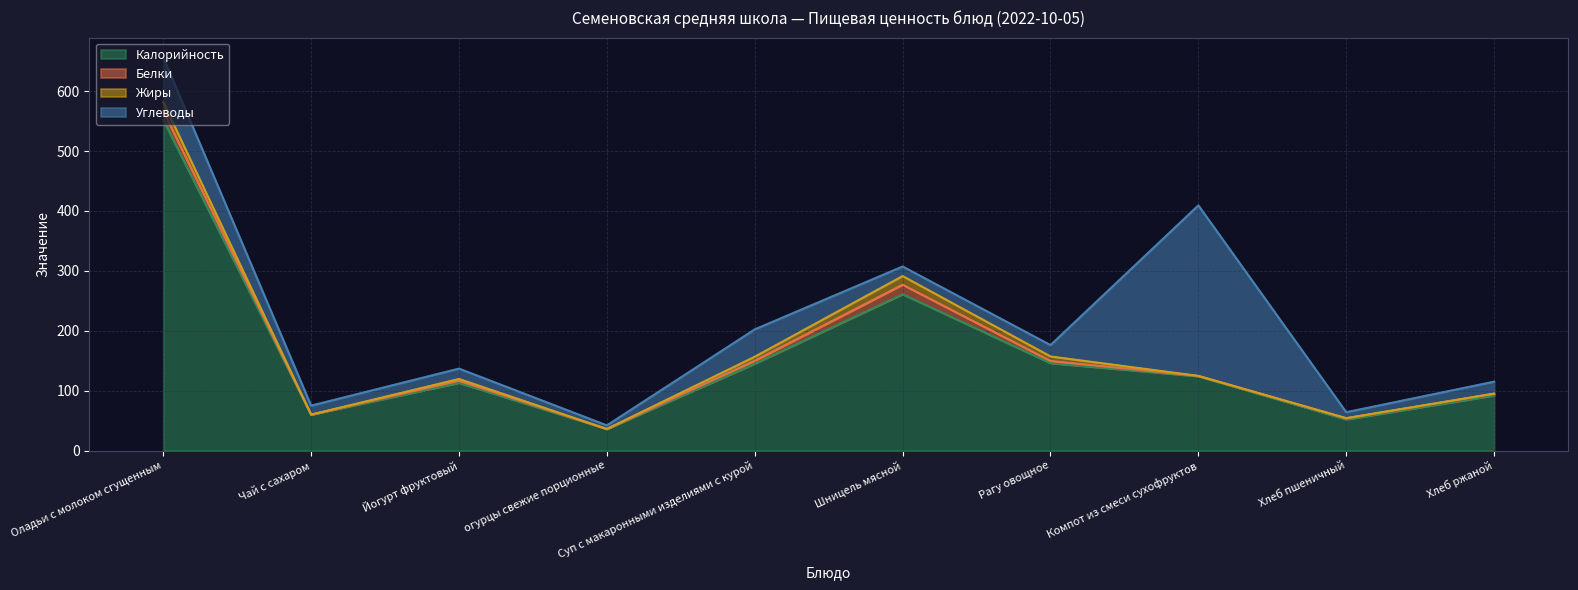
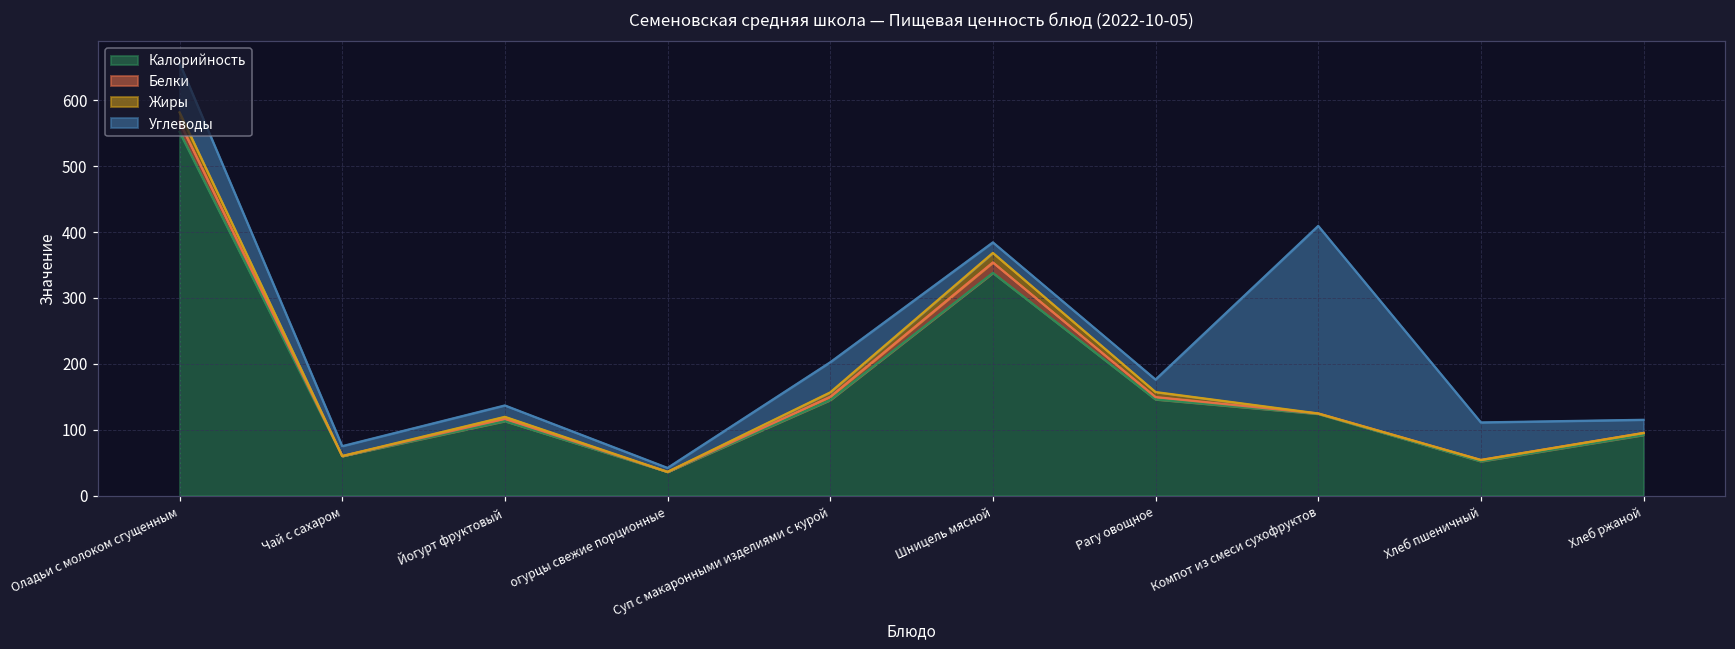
Калорийность, Шницель мясной: 260 -> 340
Углеводы, Хлеб пшеничный: 10 -> 60
